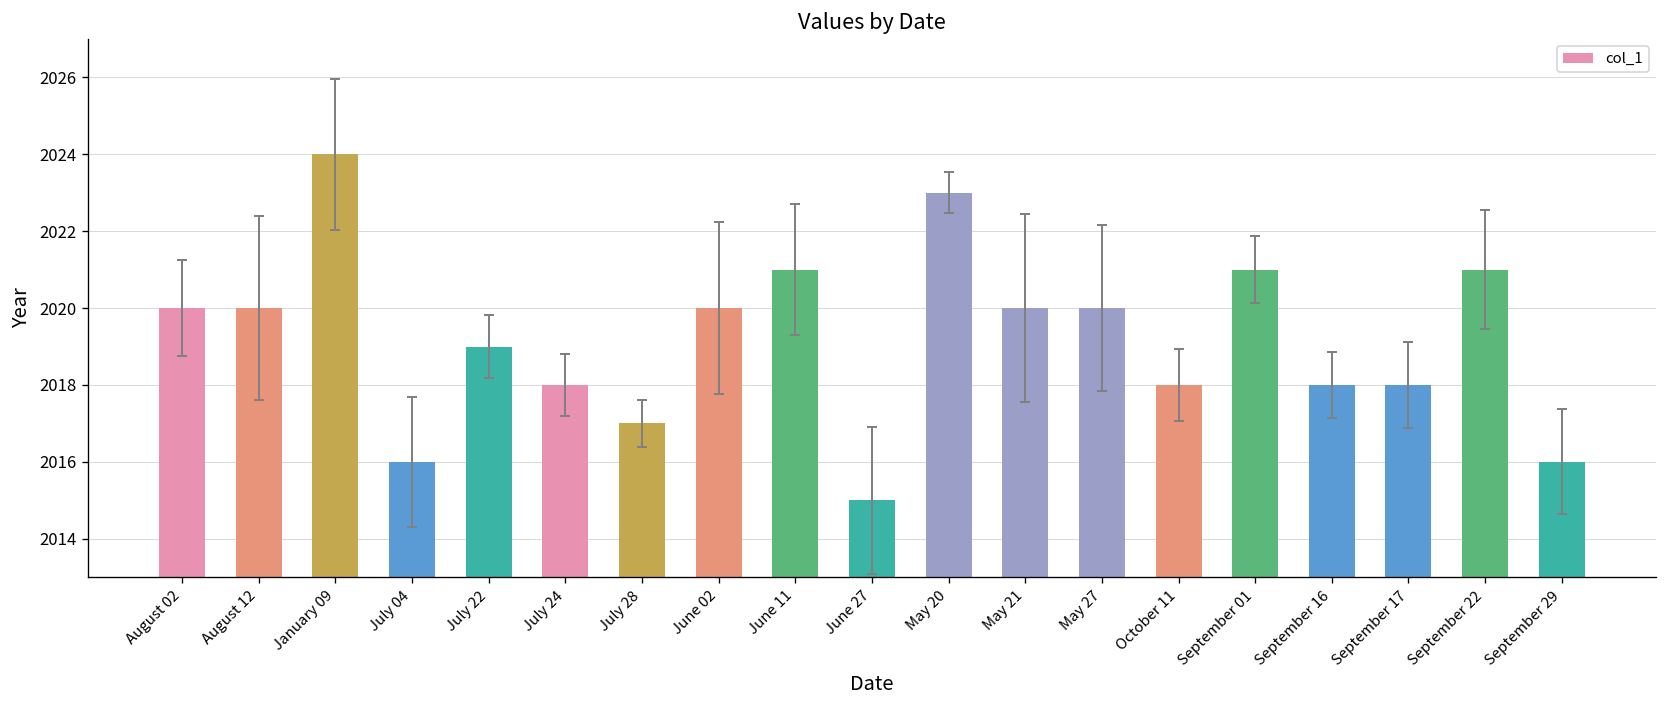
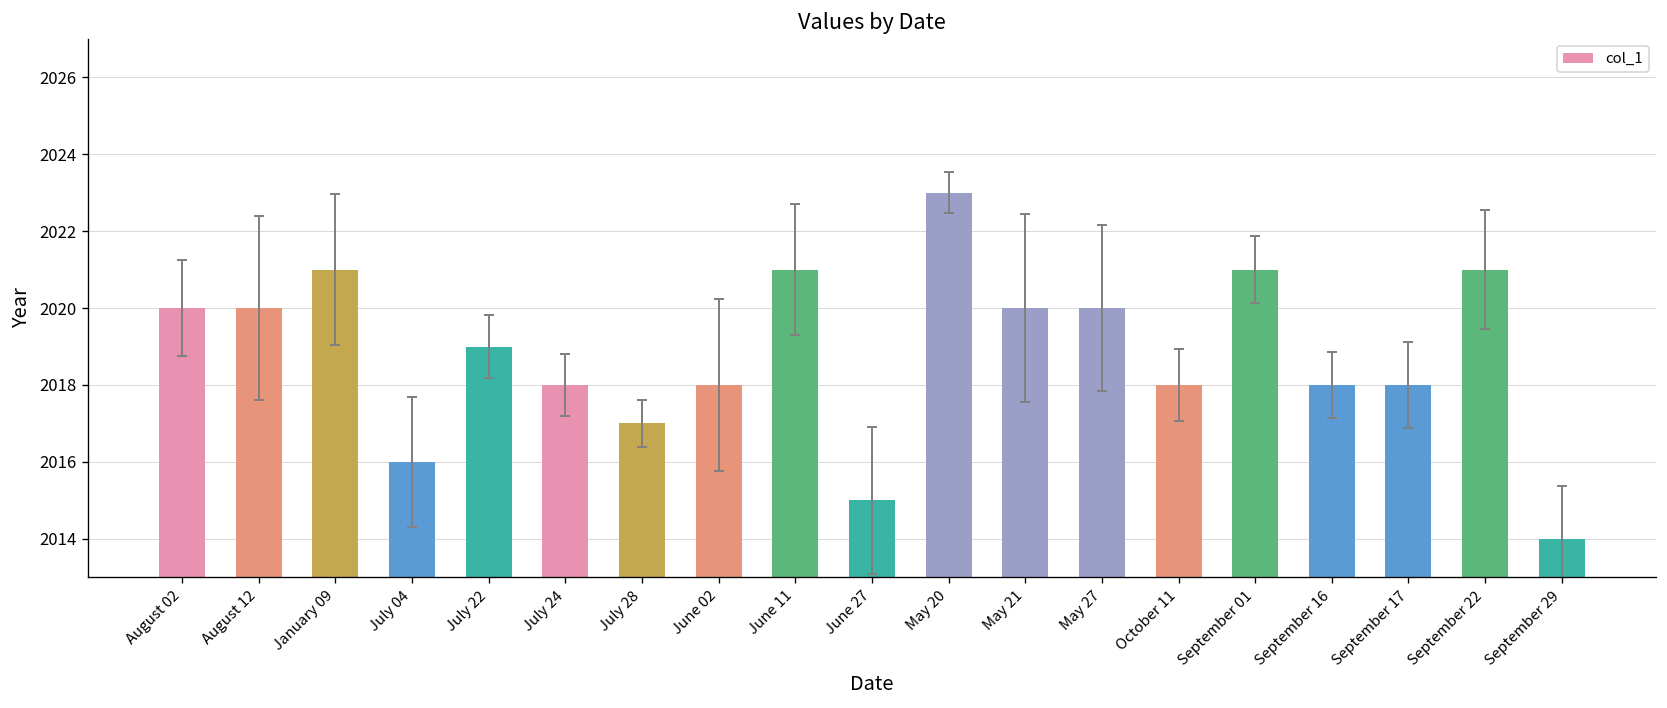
col_1, January 09: 2024 -> 2021
col_1, June 02: 2020 -> 2018
col_1, September 29: 2016 -> 2014
